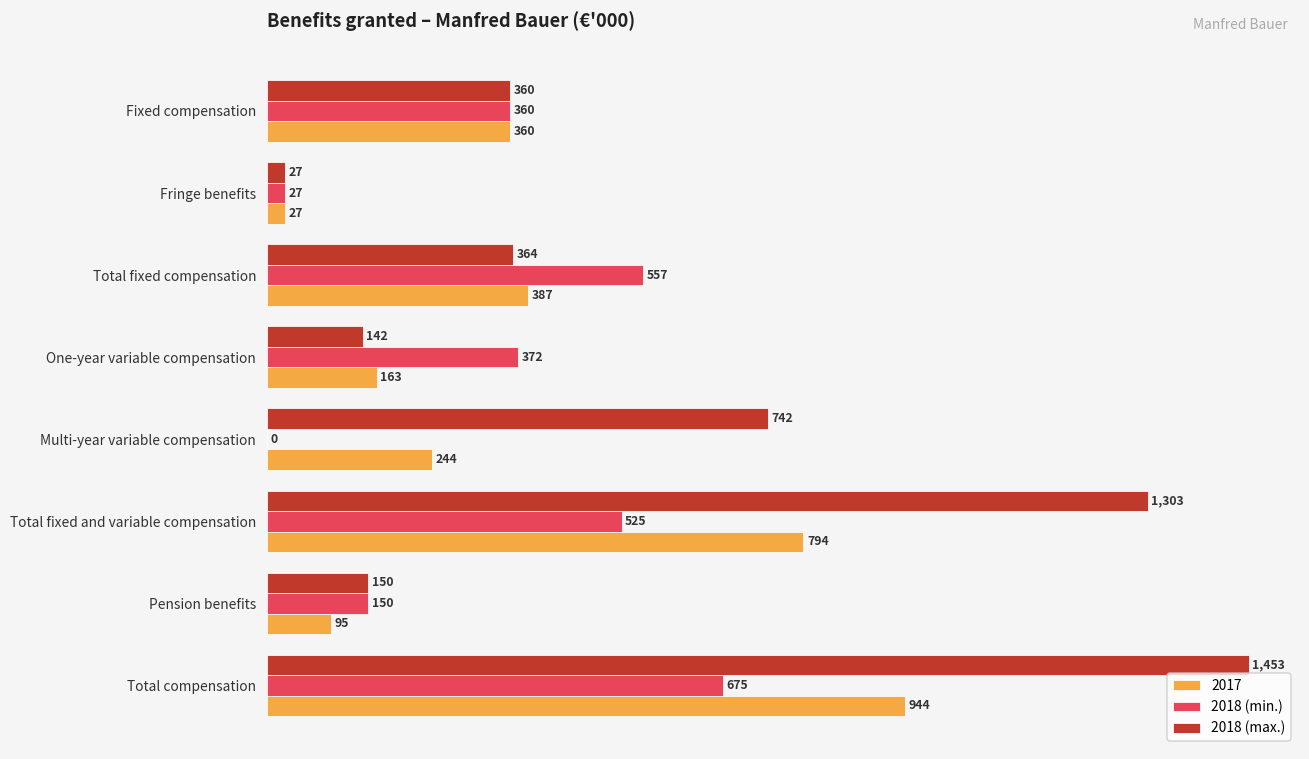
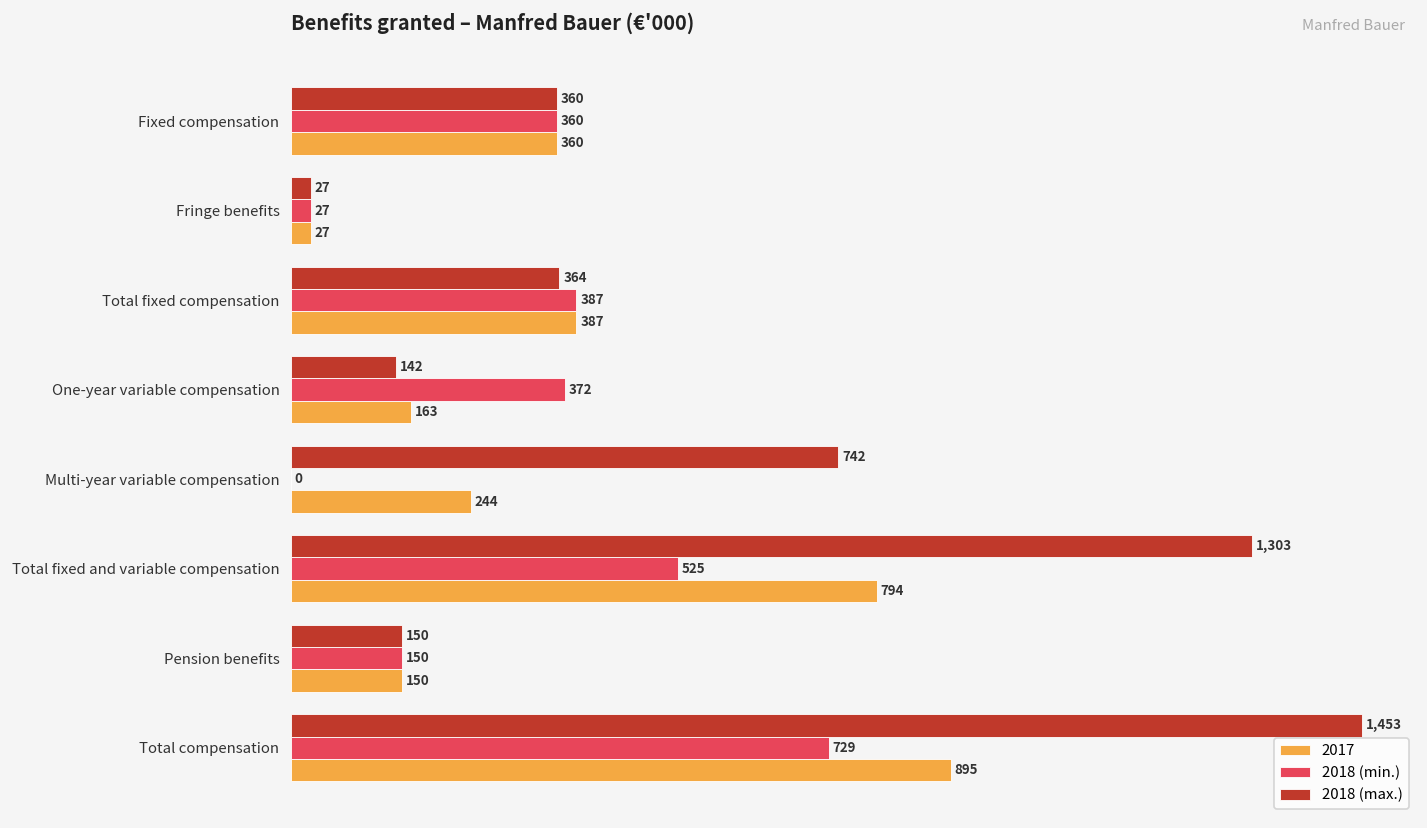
2018 (min.), Total fixed compensation: 557 -> 387
2017, Pension benefits: 95 -> 150
2018 (min.), Total compensation: 675 -> 729
2017, Total compensation: 944 -> 895
